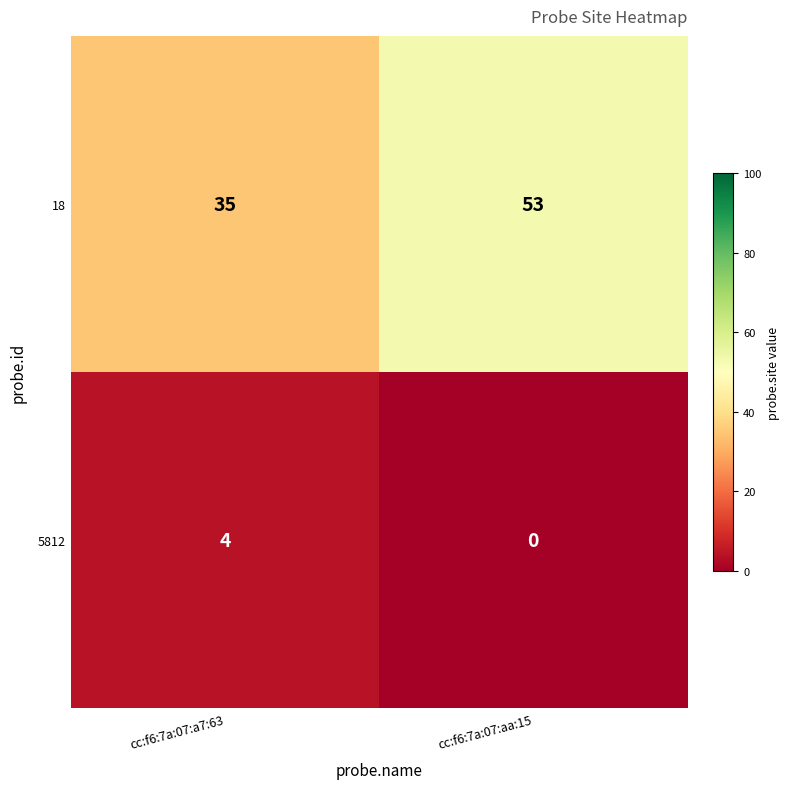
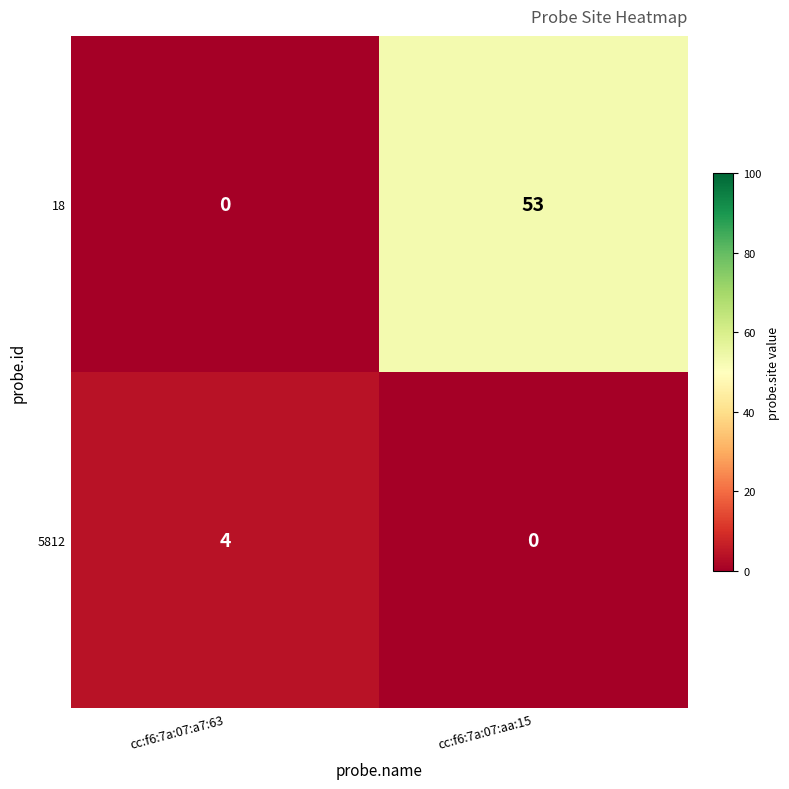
18, cc:f6:7a:07:a7:63: 35 -> 0
